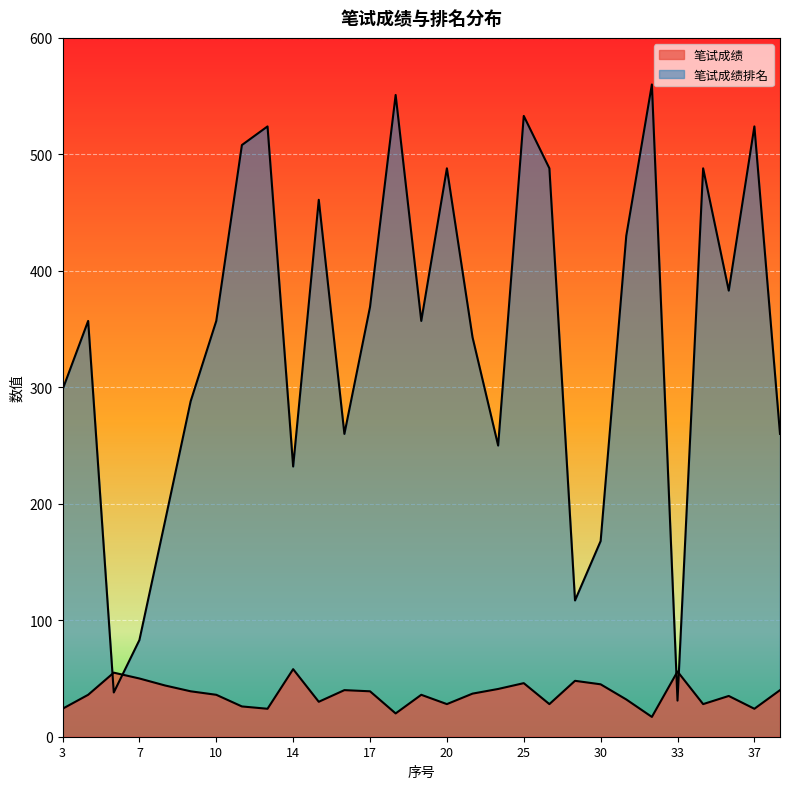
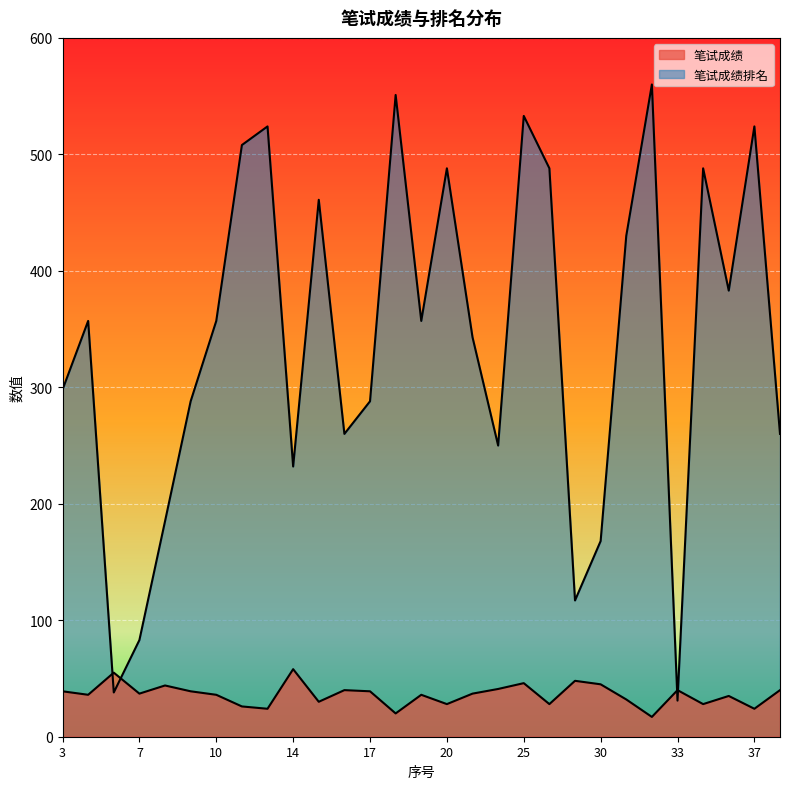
笔试成绩, 3: 24 -> 39
笔试成绩, 7: 50 -> 37
笔试成绩排名, 17: 369 -> 288
笔试成绩, 33: 56 -> 40
